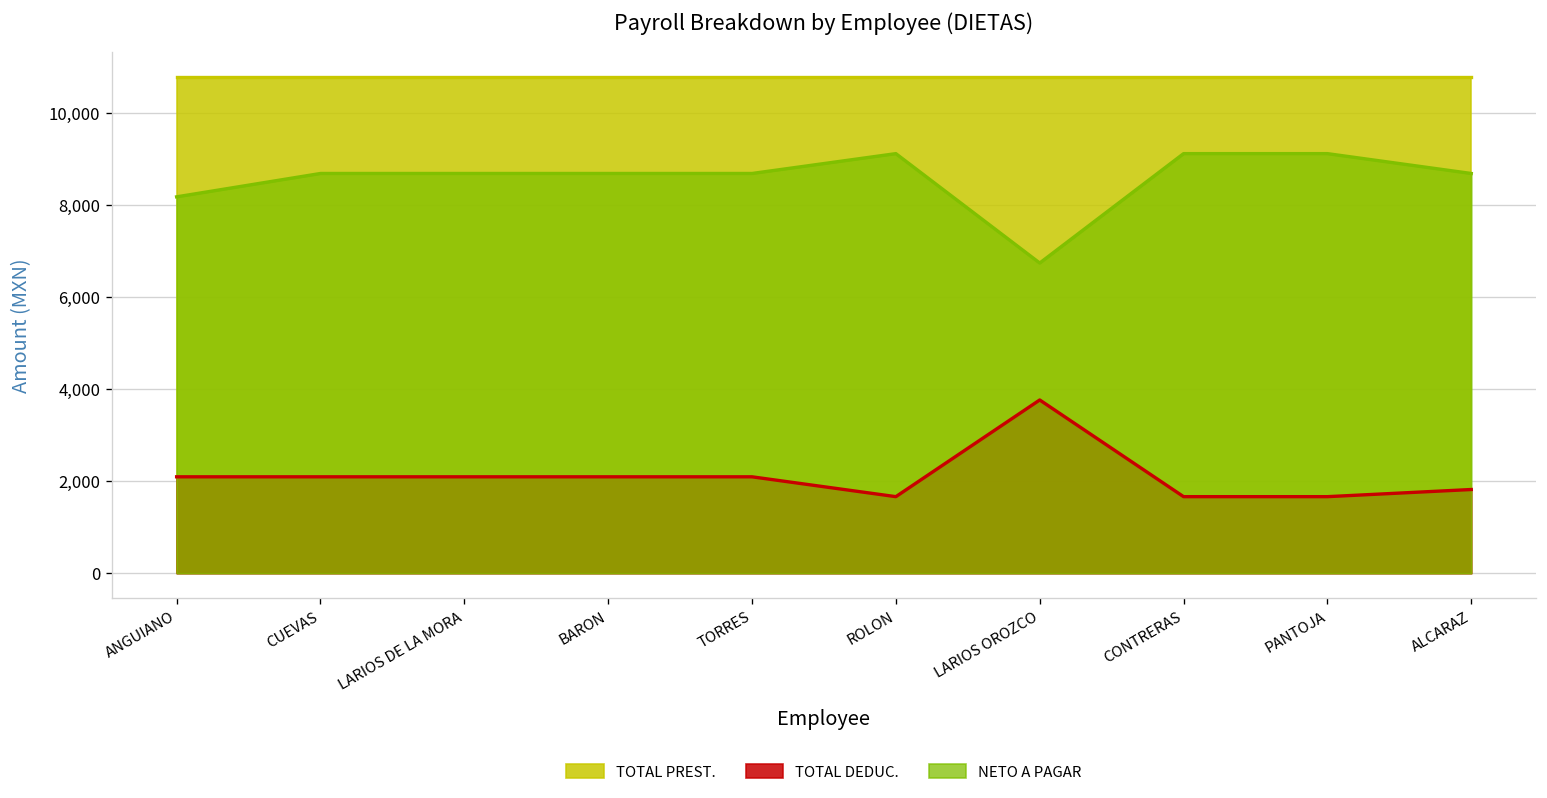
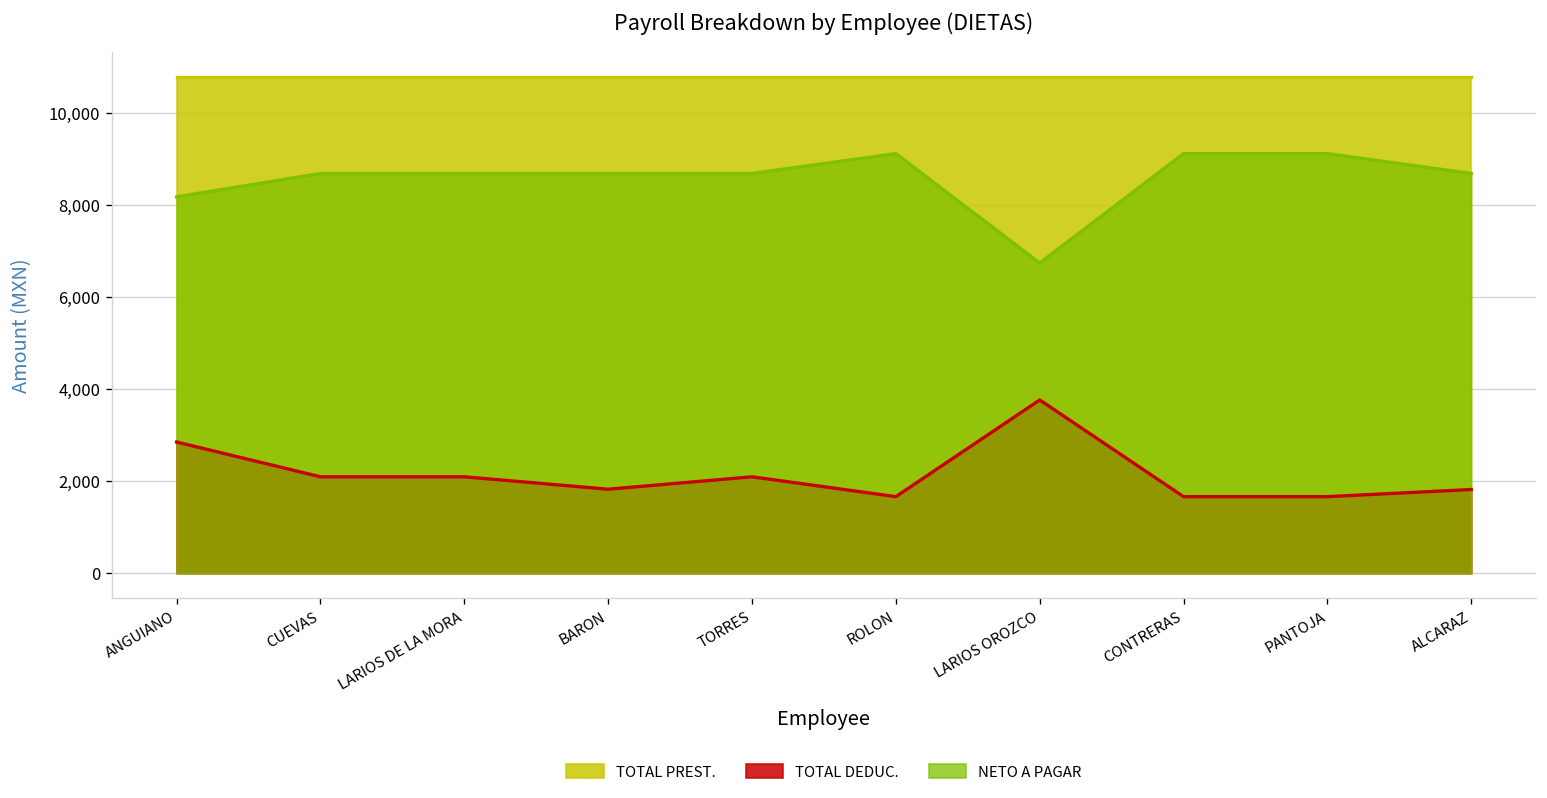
TOTAL DEDUC., ANGUIANO: 2,100 -> 2,800
TOTAL DEDUC., BARON: 2,100 -> 1,800
